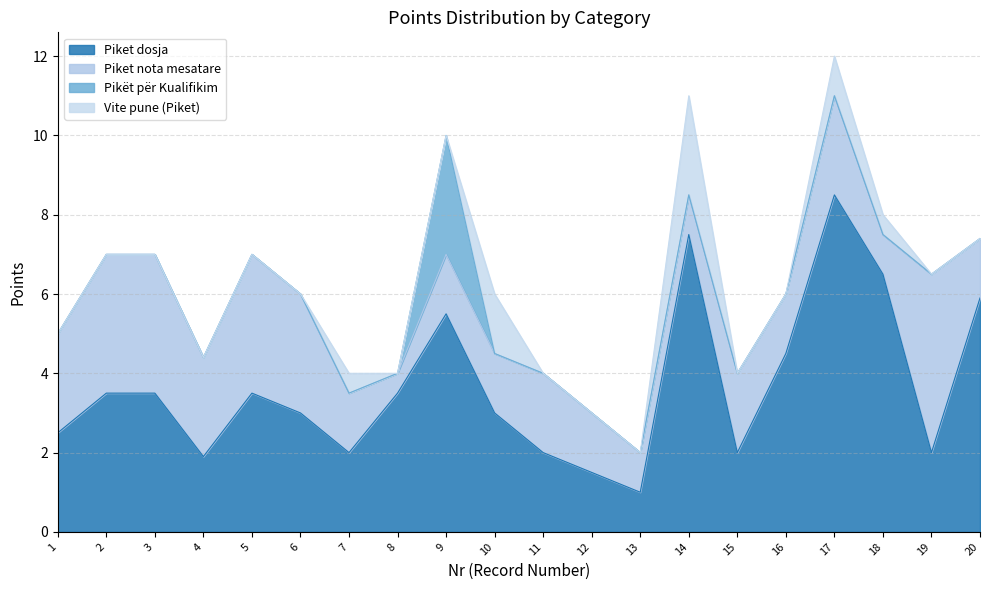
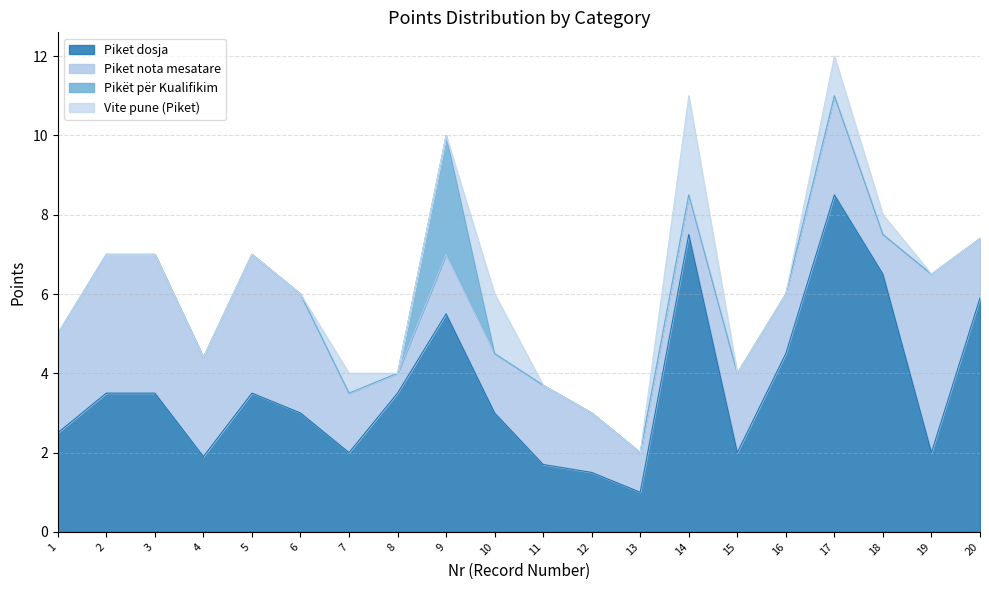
Piket dosja, 11: 2.0 -> 1.7
